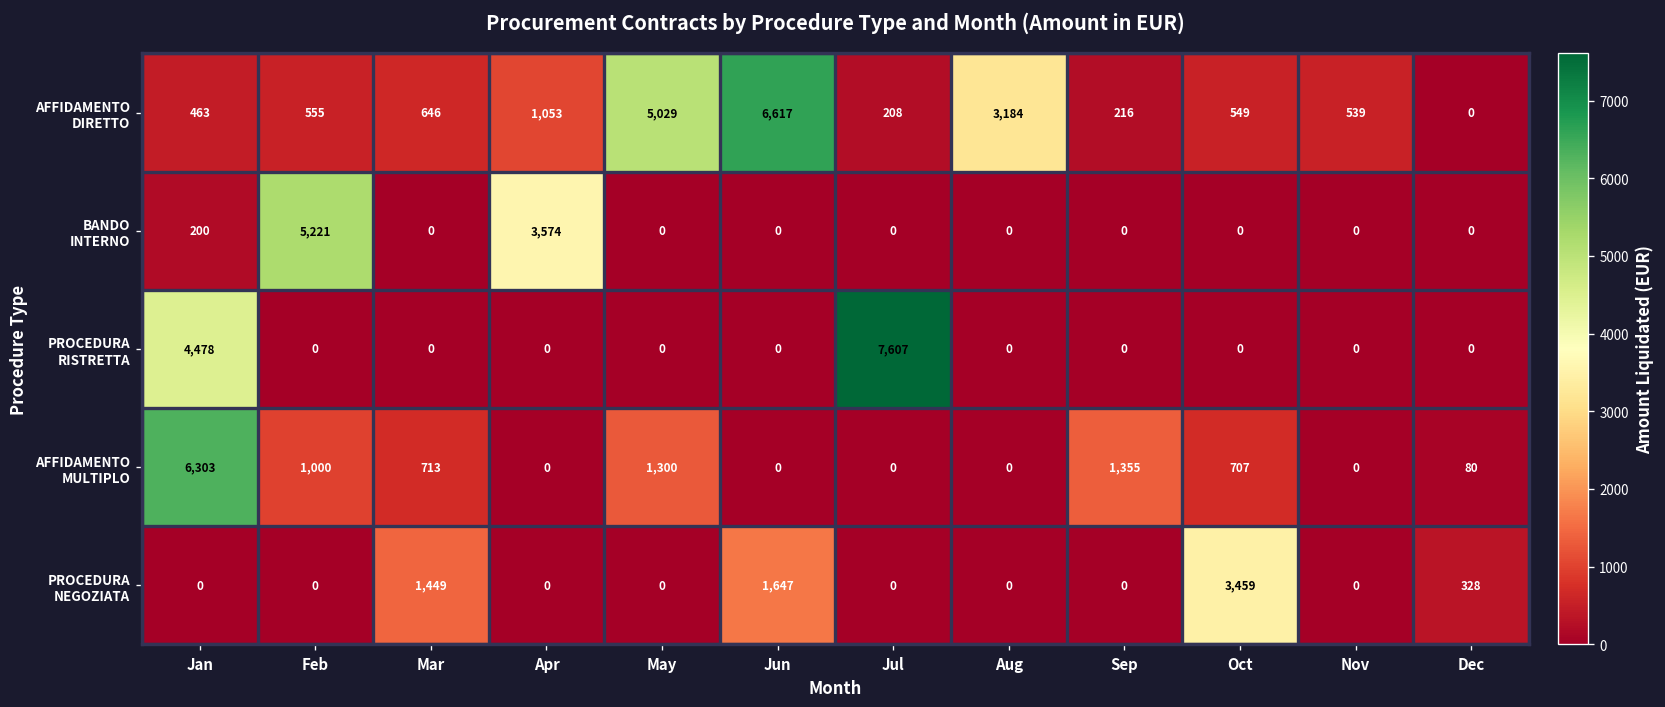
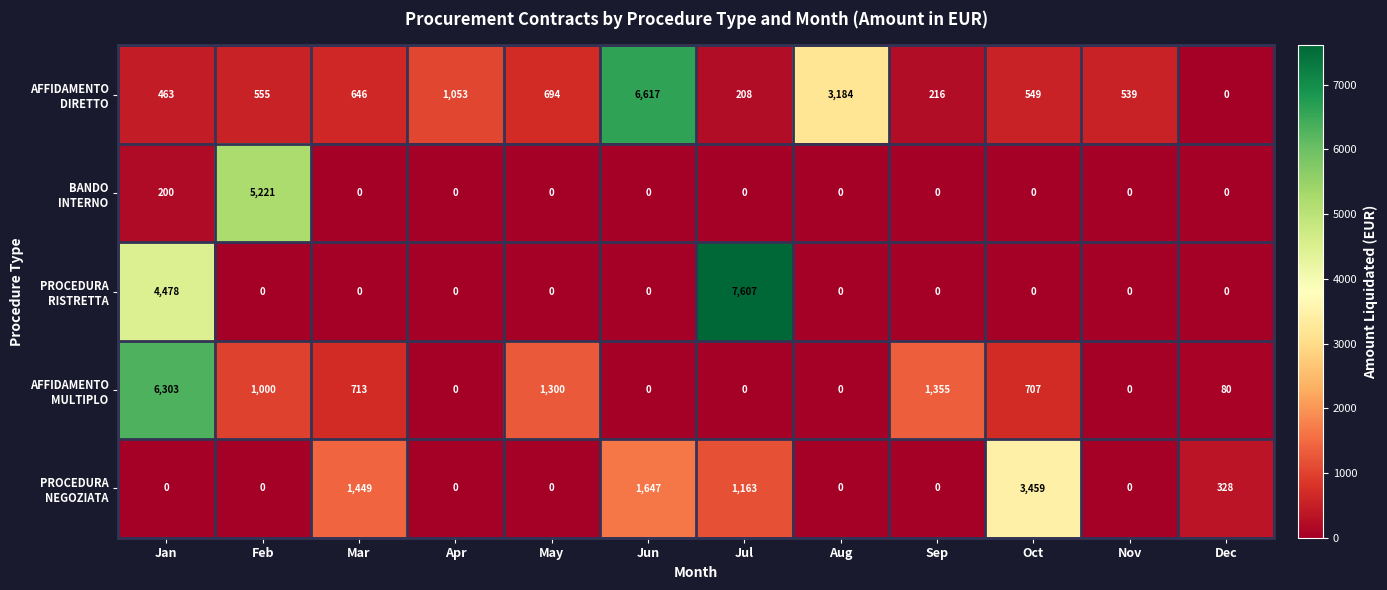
AFFIDAMENTO DIRETTO, May: 5,029 -> 694
BANDO INTERNO, Apr: 3,574 -> 0
PROCEDURA NEGOZIATA, Jul: 0 -> 1,163
